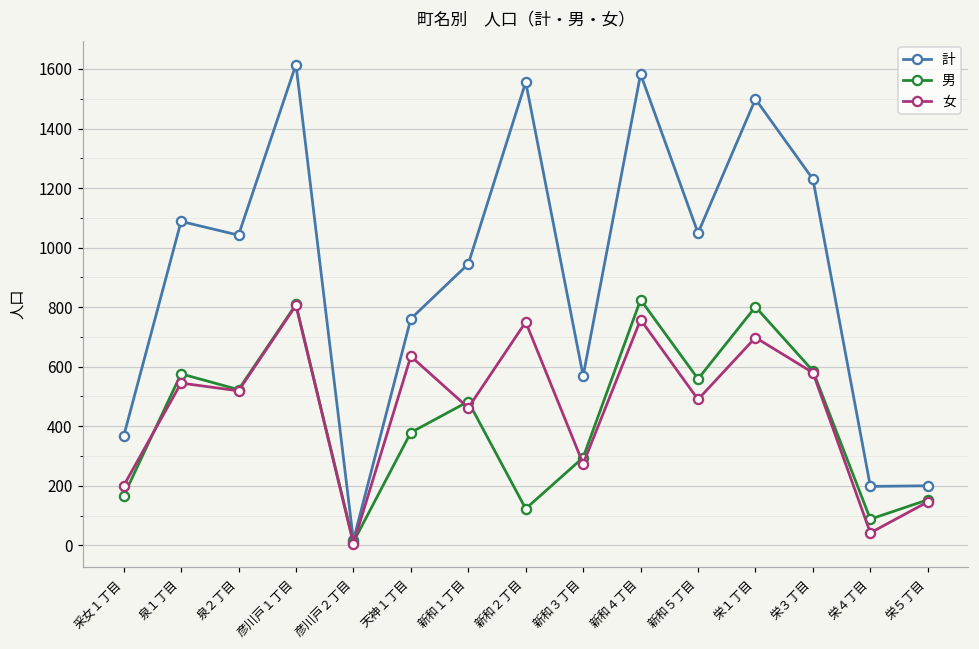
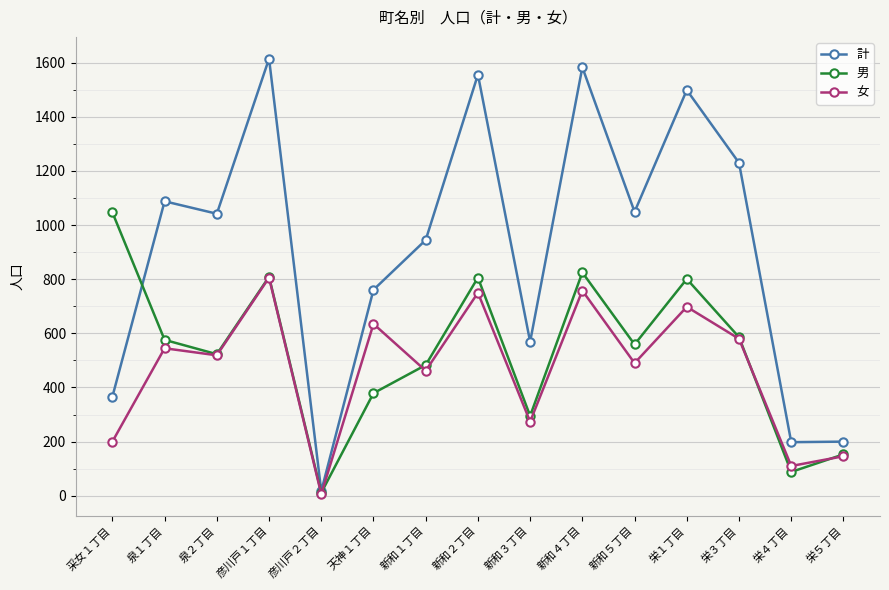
男, 采女１丁目: 170 -> 1050
男, 新和２丁目: 120 -> 810
女, 栄４丁目: 40 -> 110
